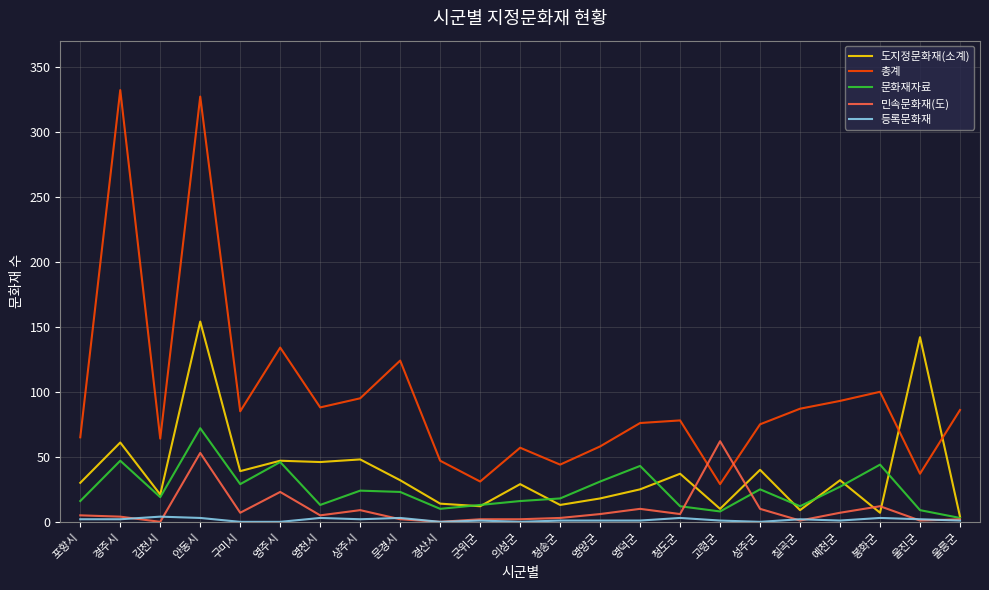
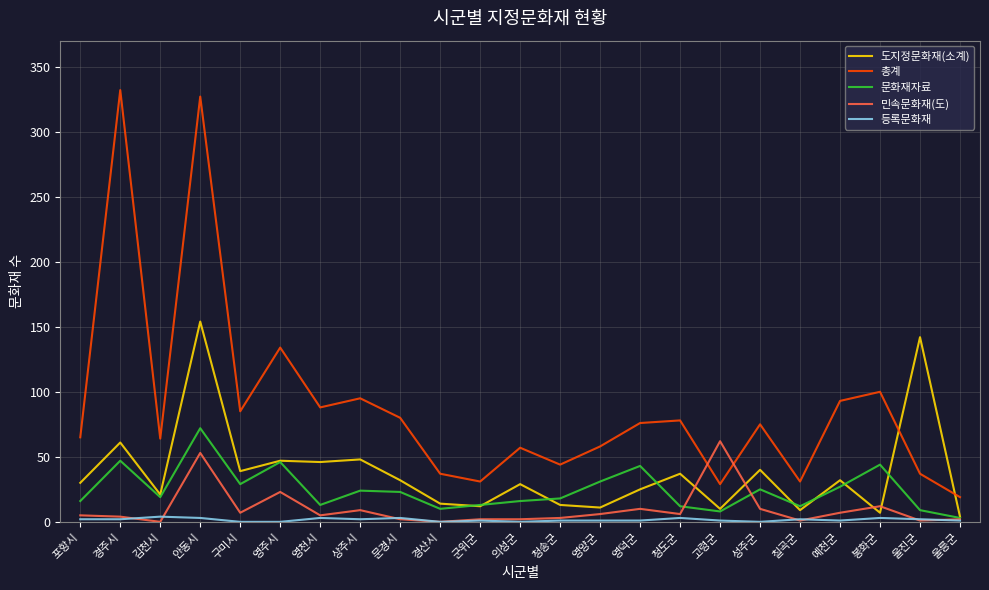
총계, 문경시: 124 -> 80
총계, 경산시: 47 -> 37
도지정문화재(소계), 영양군: 18 -> 11
총계, 칠곡군: 87 -> 31
총계, 울릉군: 86 -> 19
